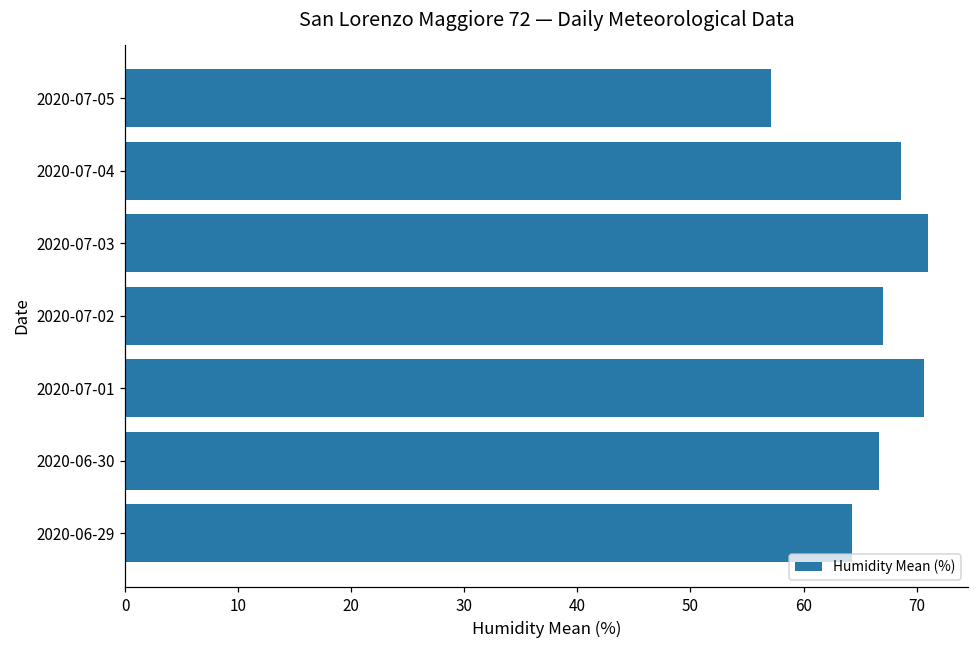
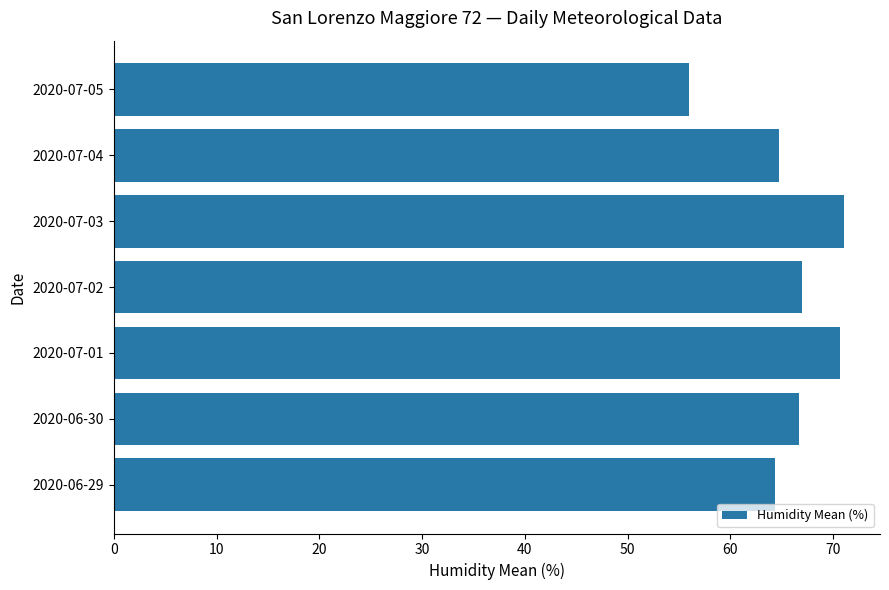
2020-07-05: 57.1 -> 56.0
2020-07-04: 68.6 -> 64.7
